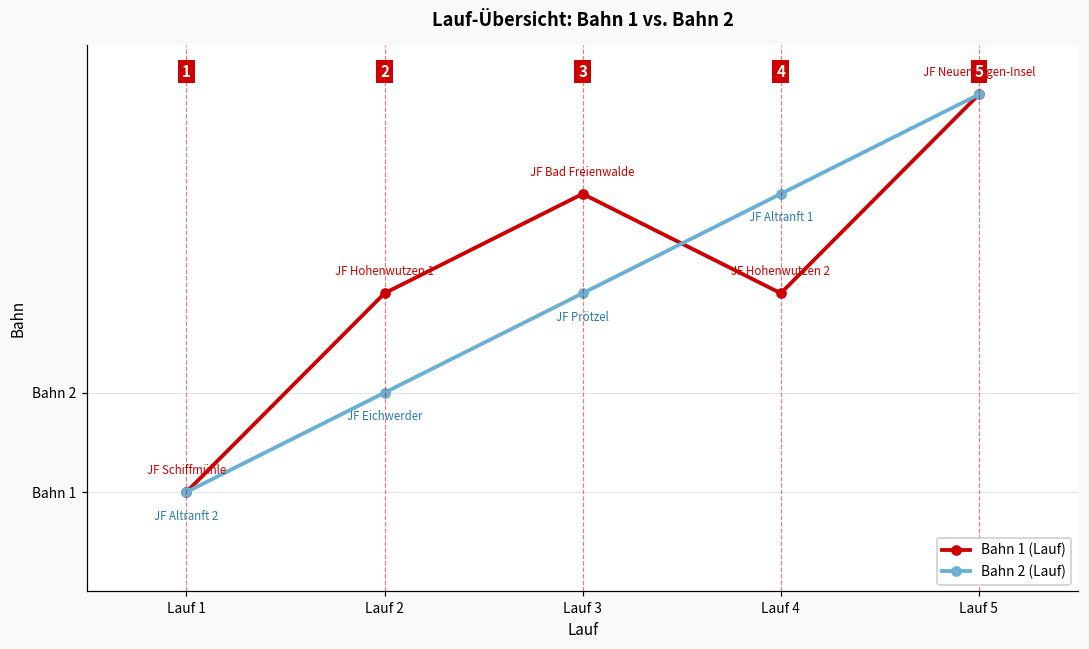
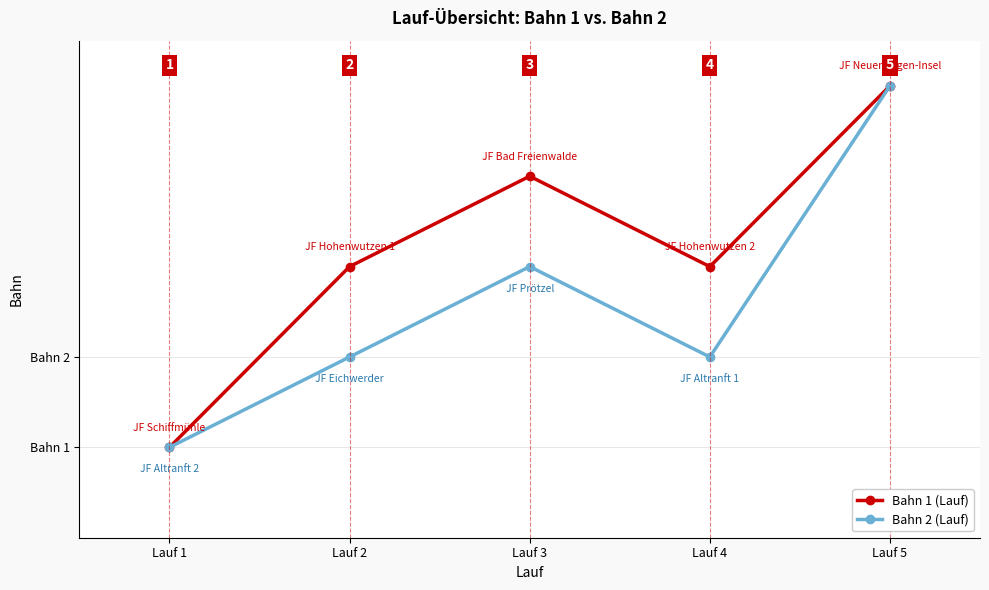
Bahn 2 (Lauf), Lauf 4: Bahn 4 -> Bahn 2
